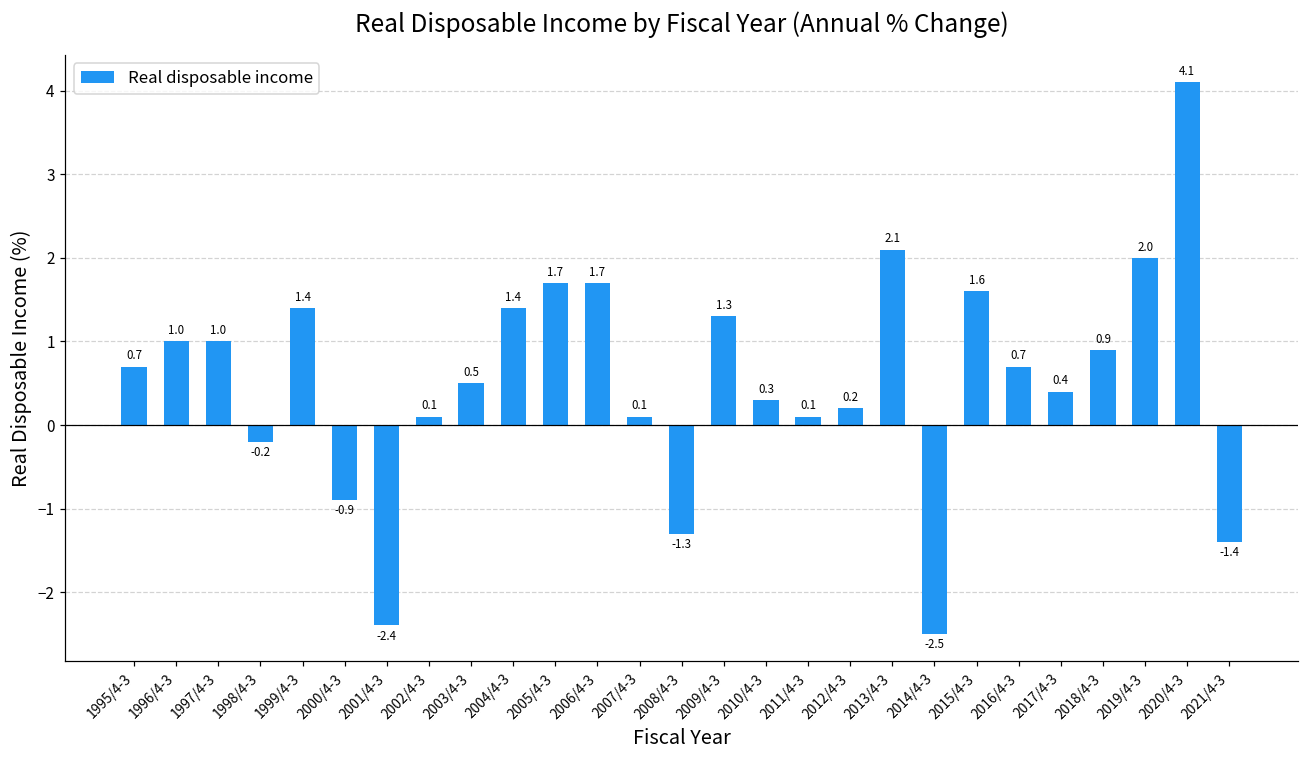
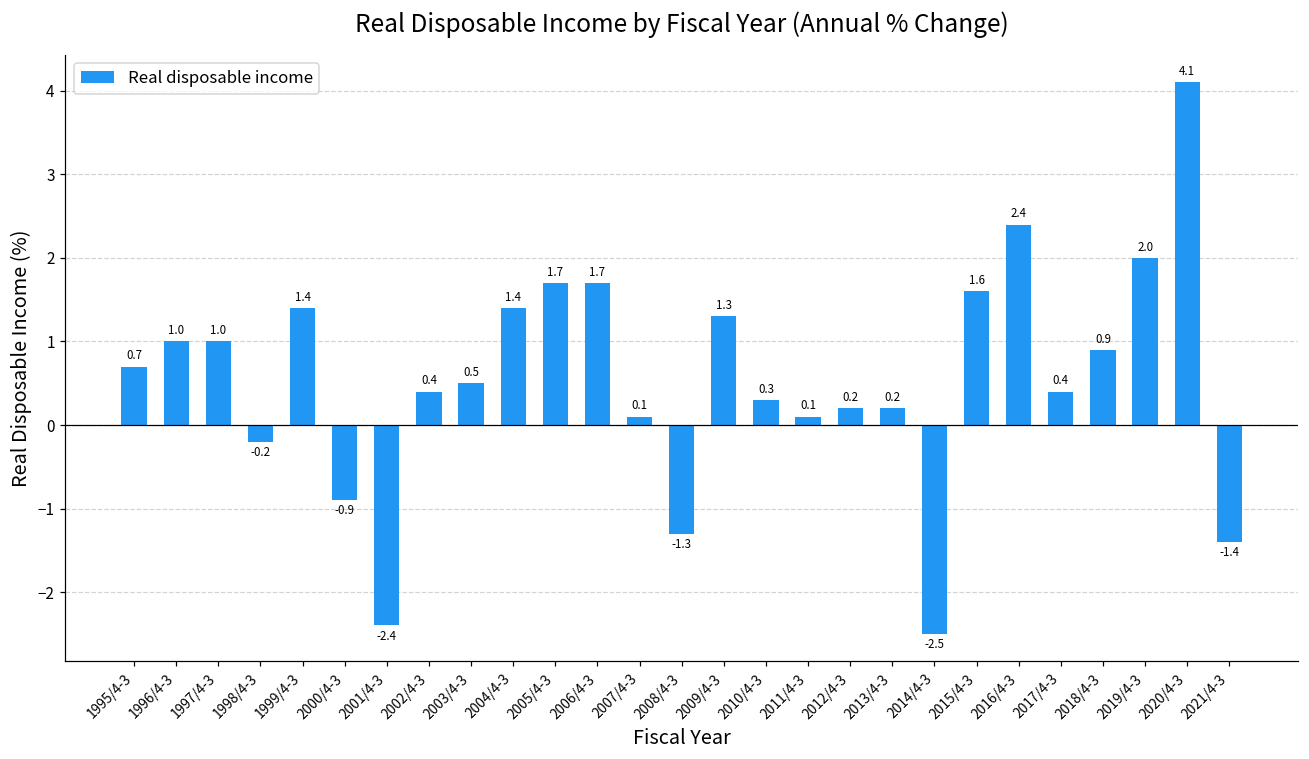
2002/4-3: 0.1 -> 0.4
2013/4-3: 2.1 -> 0.2
2016/4-3: 0.7 -> 2.4
